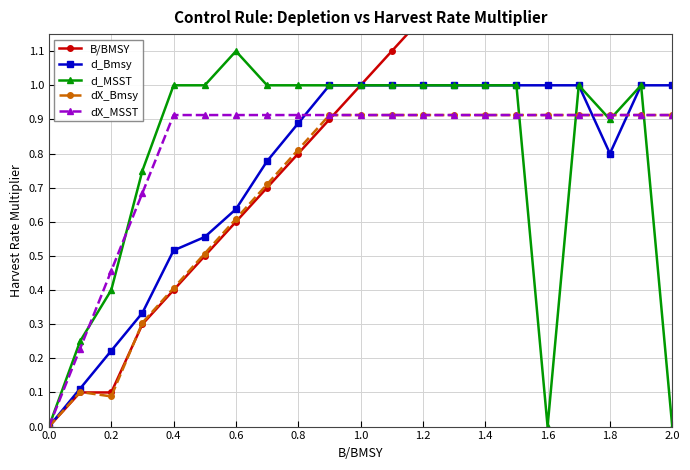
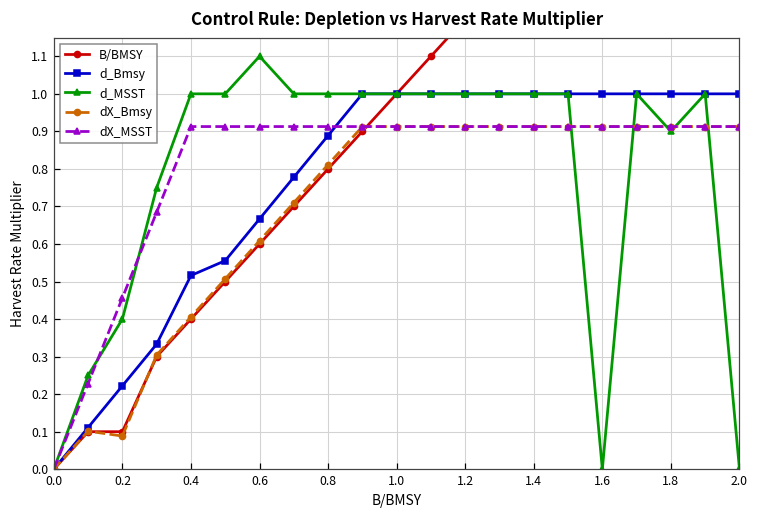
d_Bmsy, 0.6: 0.64 -> 0.67
d_Bmsy, 1.8: 0.8 -> 1.0
